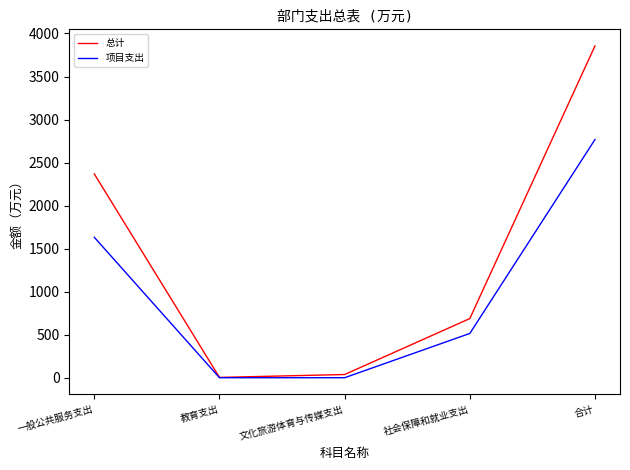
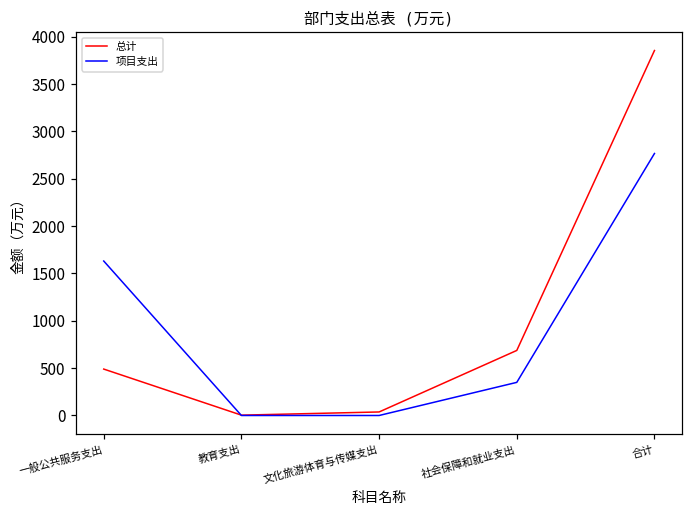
总计, 一般公共服务支出: 2400 -> 500
项目支出, 社会保障和就业支出: 500 -> 300
